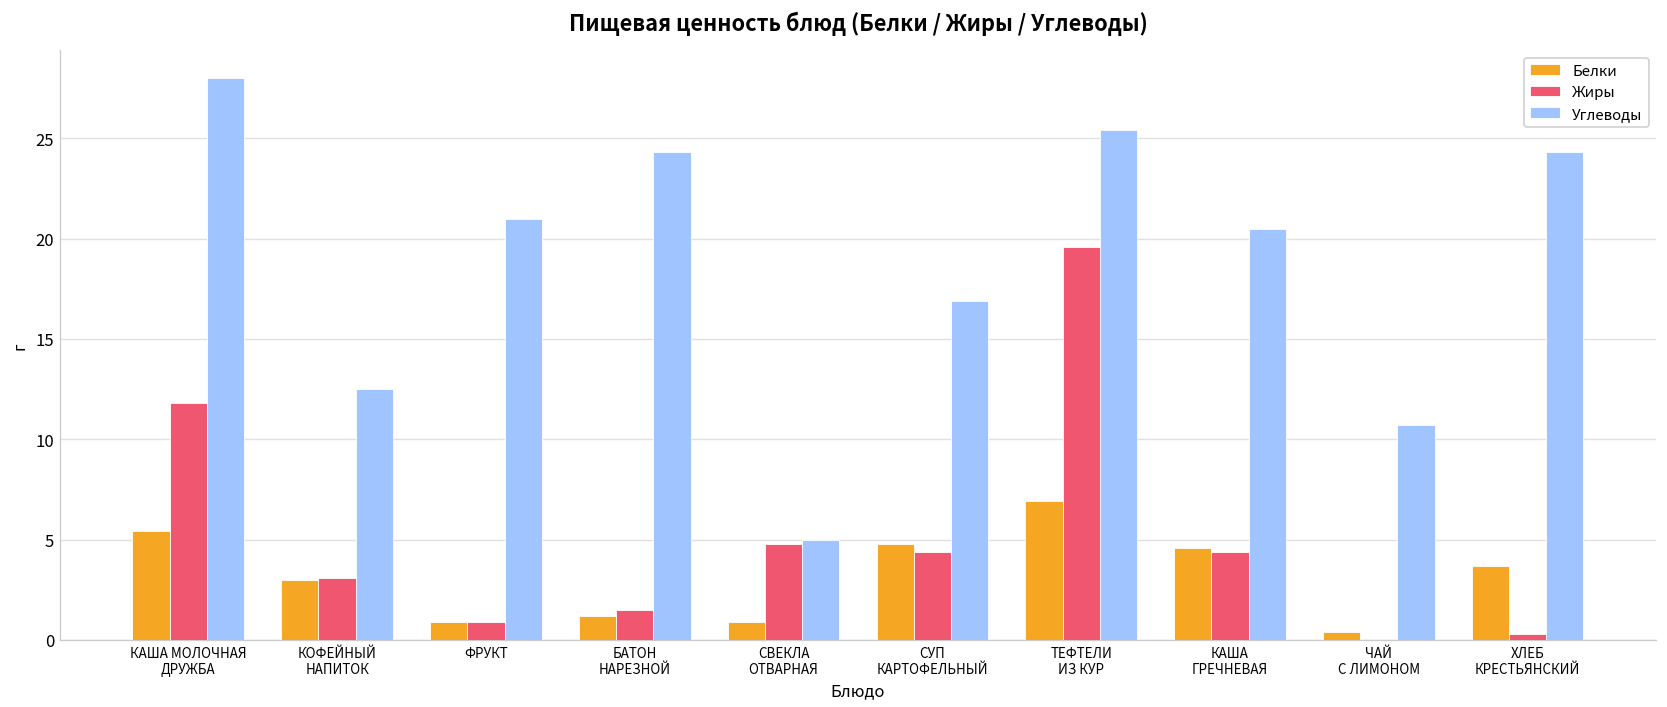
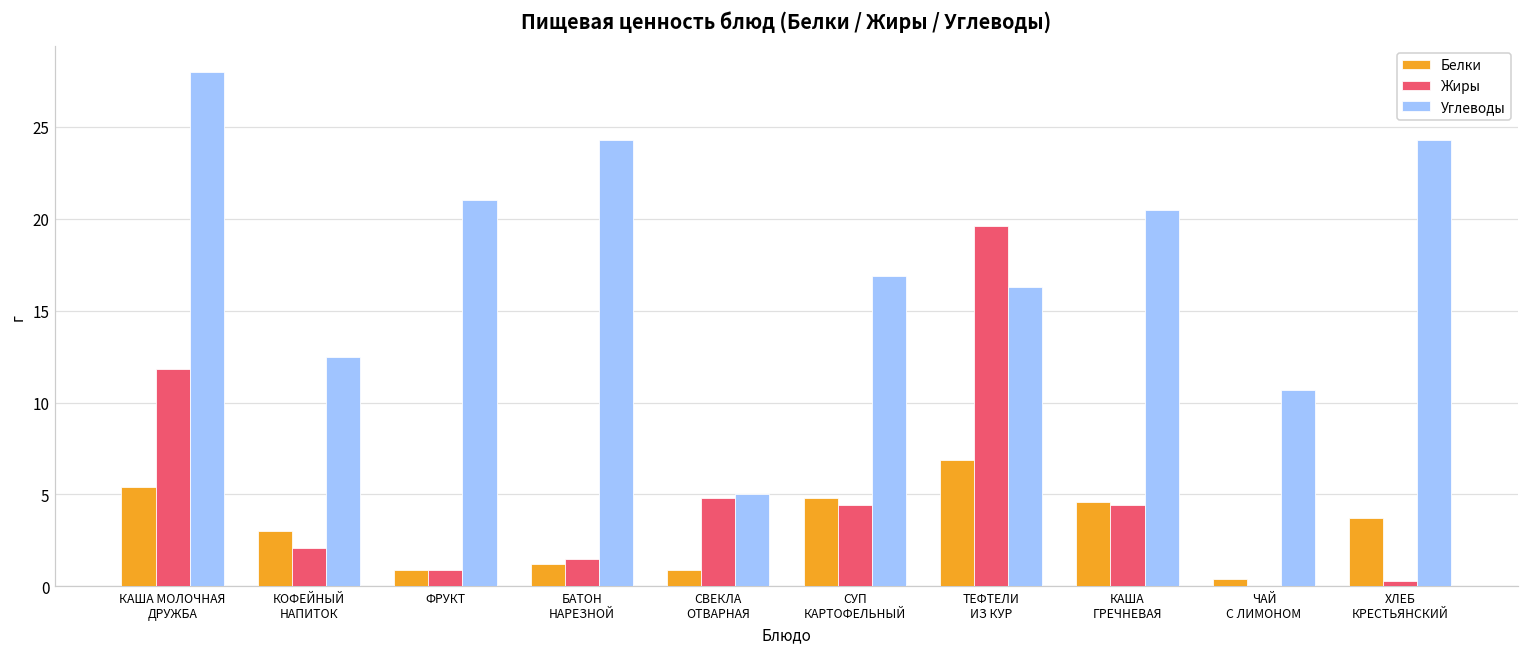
Жиры, КОФЕЙНЫЙ НАПИТОК: 3.1 -> 2.1
Углеводы, ТЕФТЕЛИ ИЗ КУР: 25.4 -> 16.3
